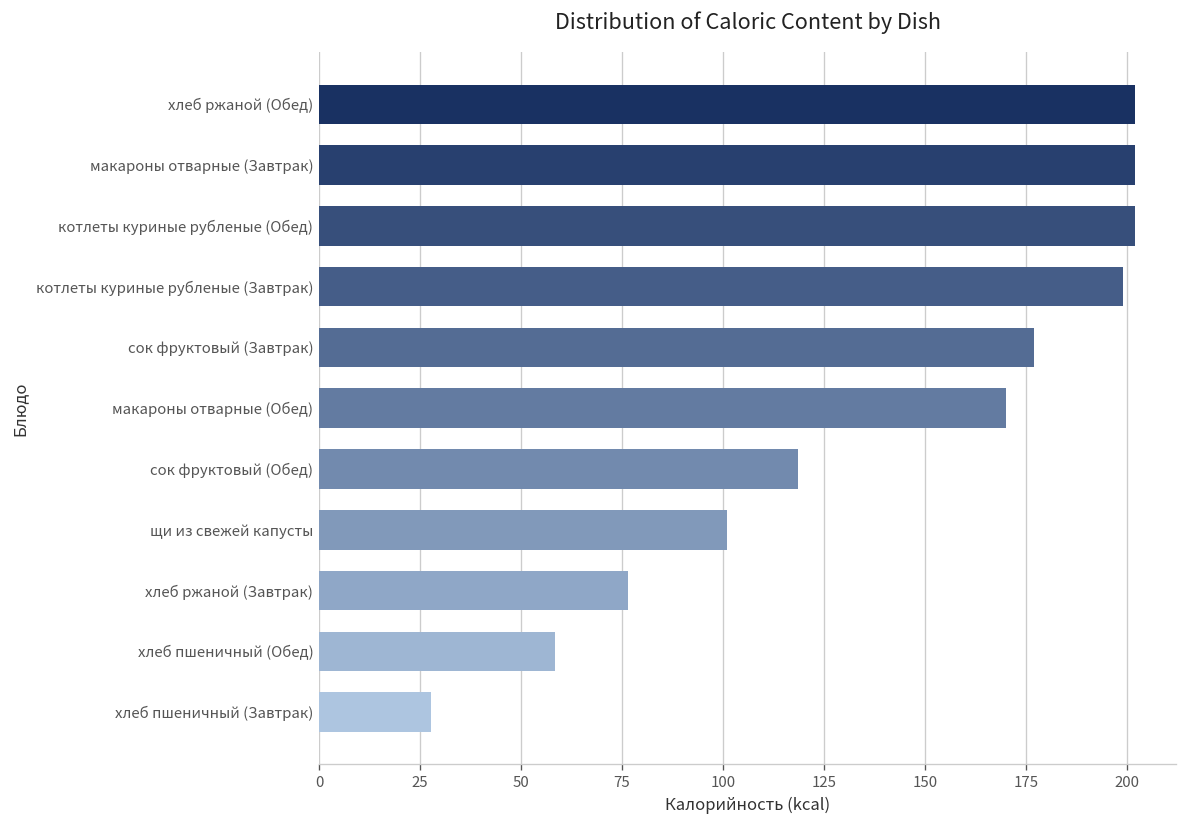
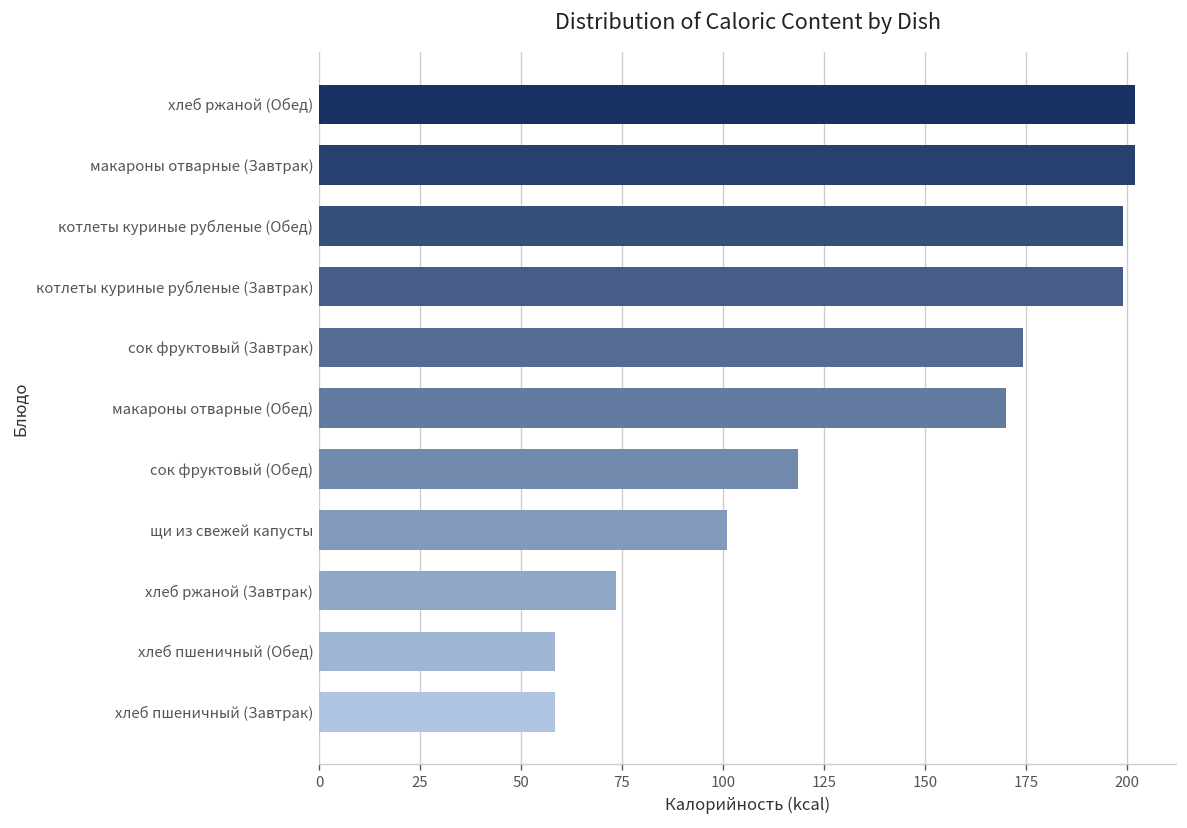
котлеты куриные рубленые (Обед): 202 -> 199
сок фруктовый (Завтрак): 177 -> 174
хлеб ржаной (Завтрак): 76 -> 74
хлеб пшеничный (Завтрак): 28 -> 58
